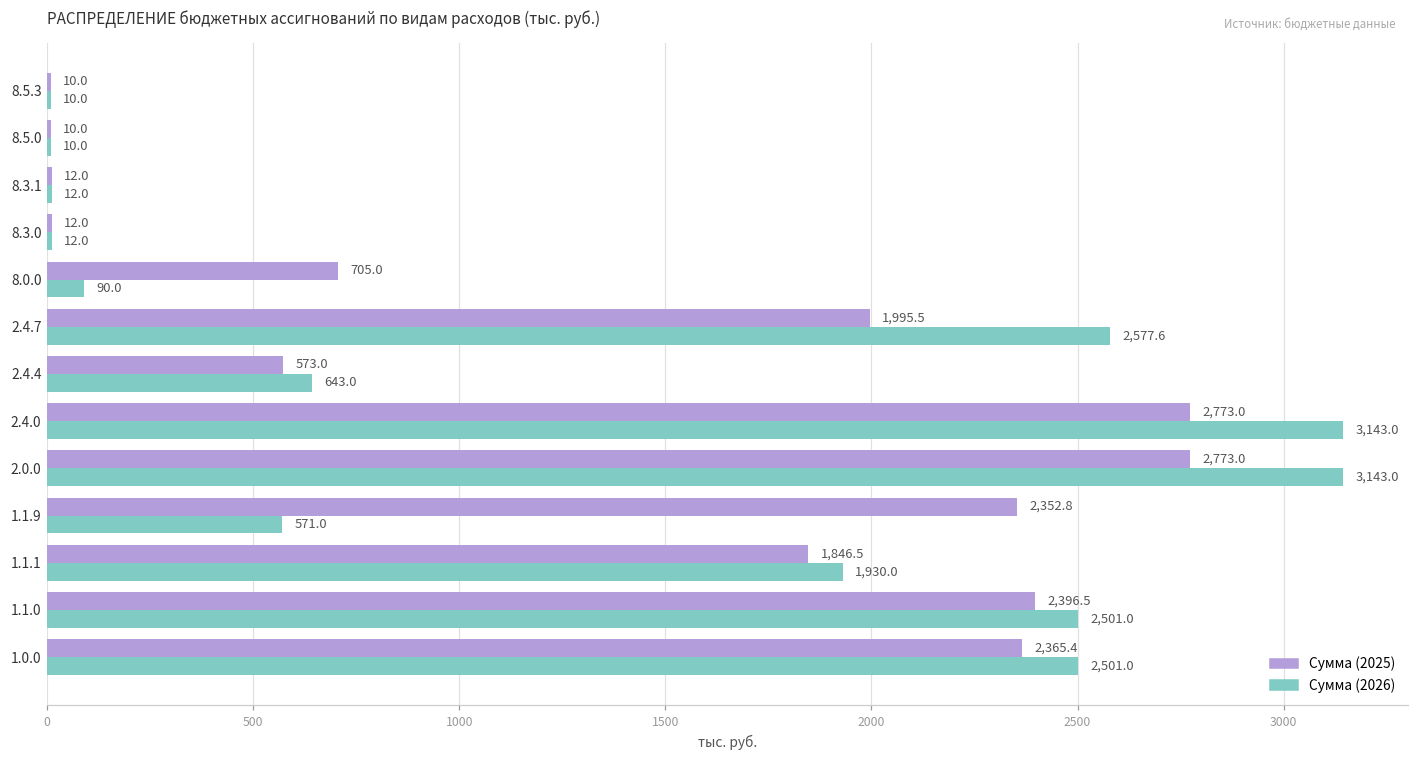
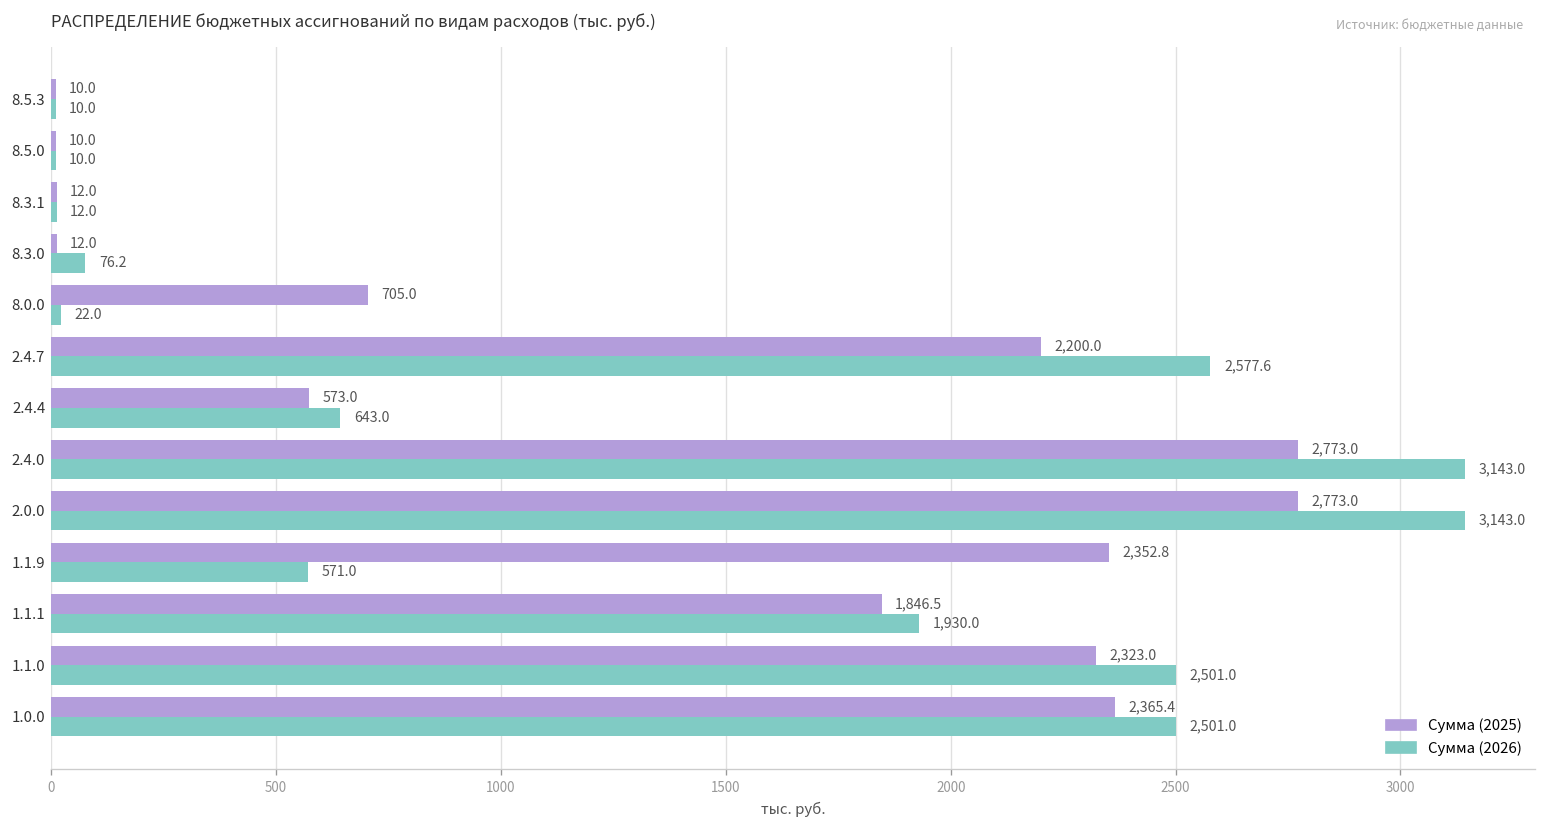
Сумма (2026), 8.3.0: 12.0 -> 76.2
Сумма (2026), 8.0.0: 90.0 -> 22.0
Сумма (2025), 2.4.7: 1,995.5 -> 2,200.0
Сумма (2025), 1.1.0: 2,396.5 -> 2,323.0
